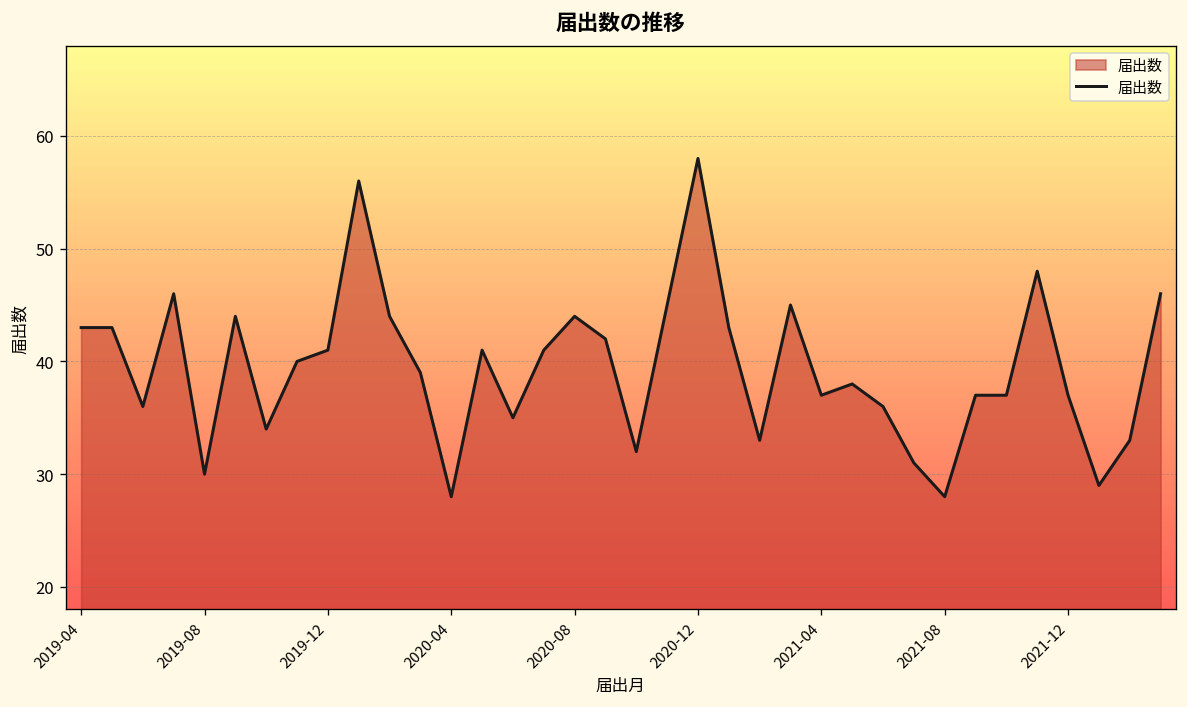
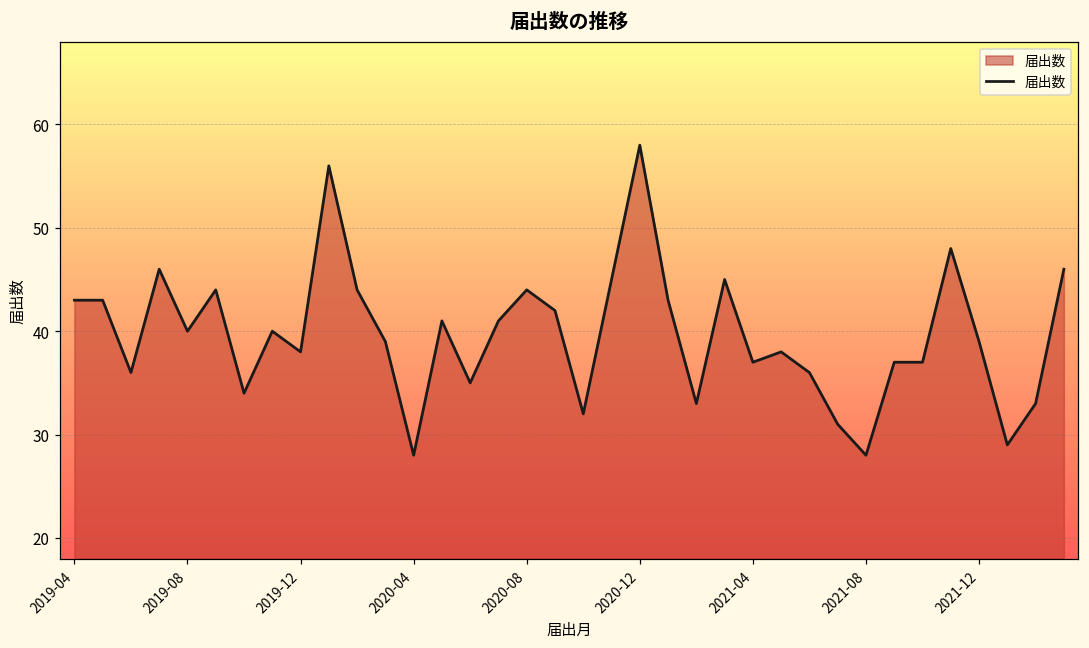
2019-08: 30 -> 40
2019-12: 41 -> 38
2021-12: 37 -> 39
